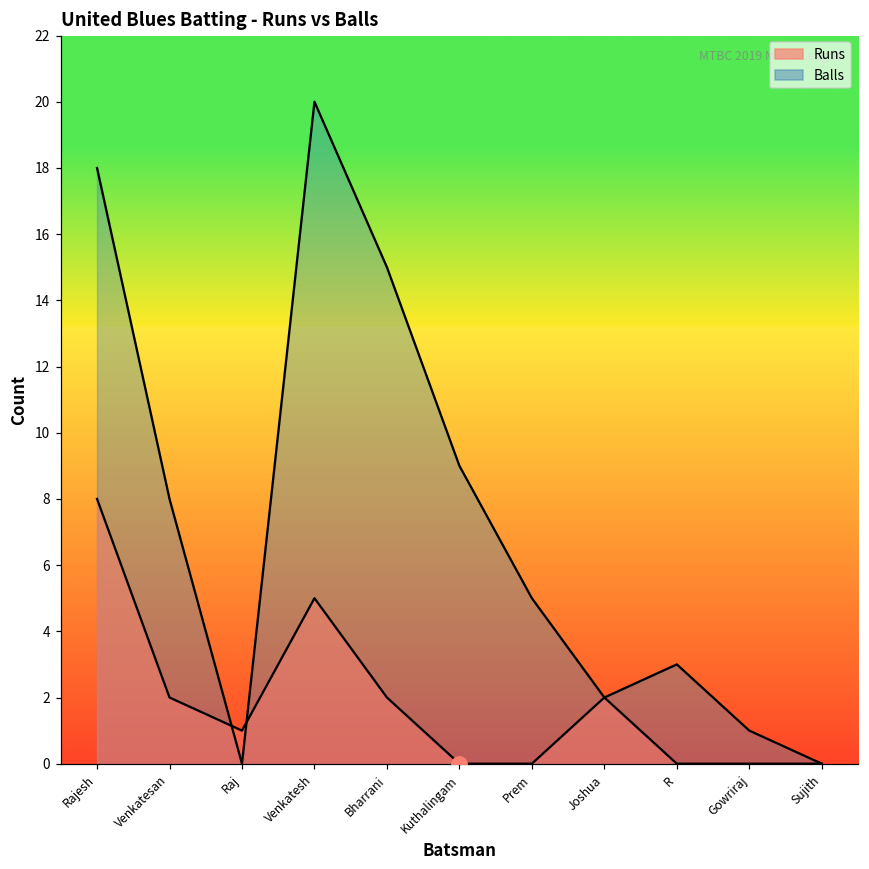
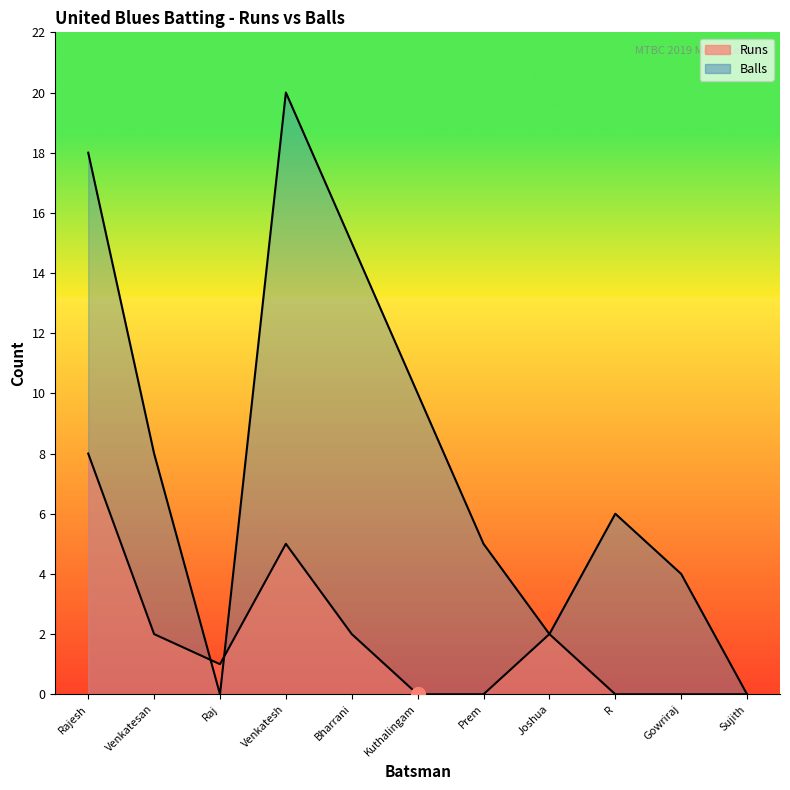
Balls, Kuthalingam: 9 -> 10
Balls, R: 3 -> 6
Balls, Gowriraj: 1 -> 4
